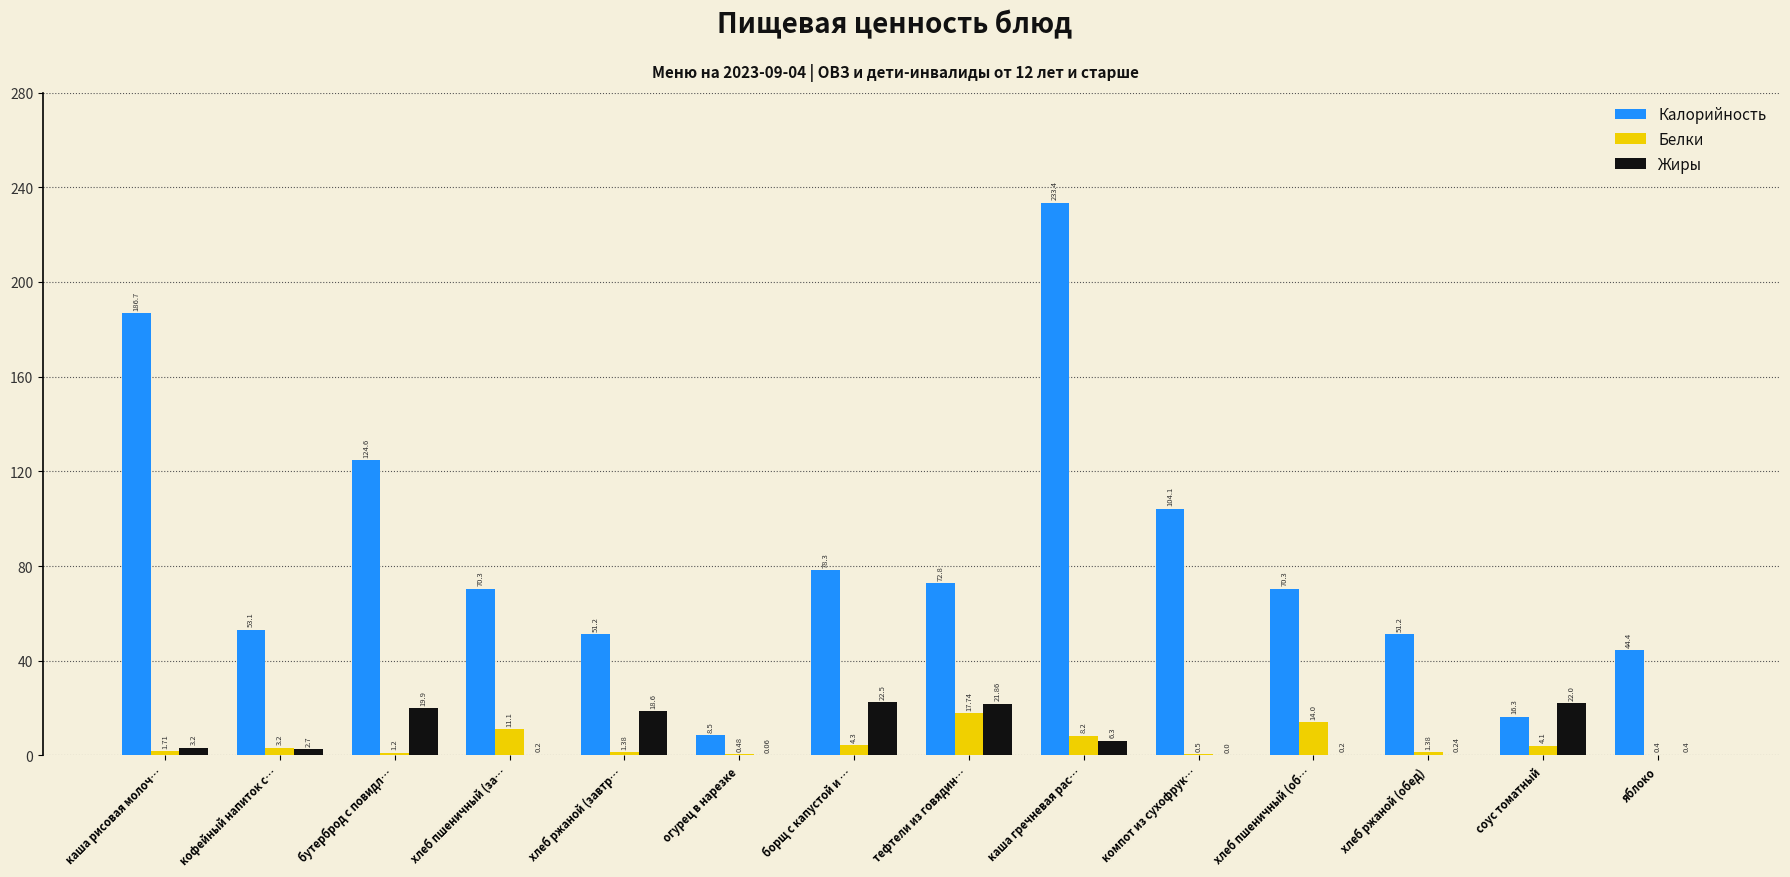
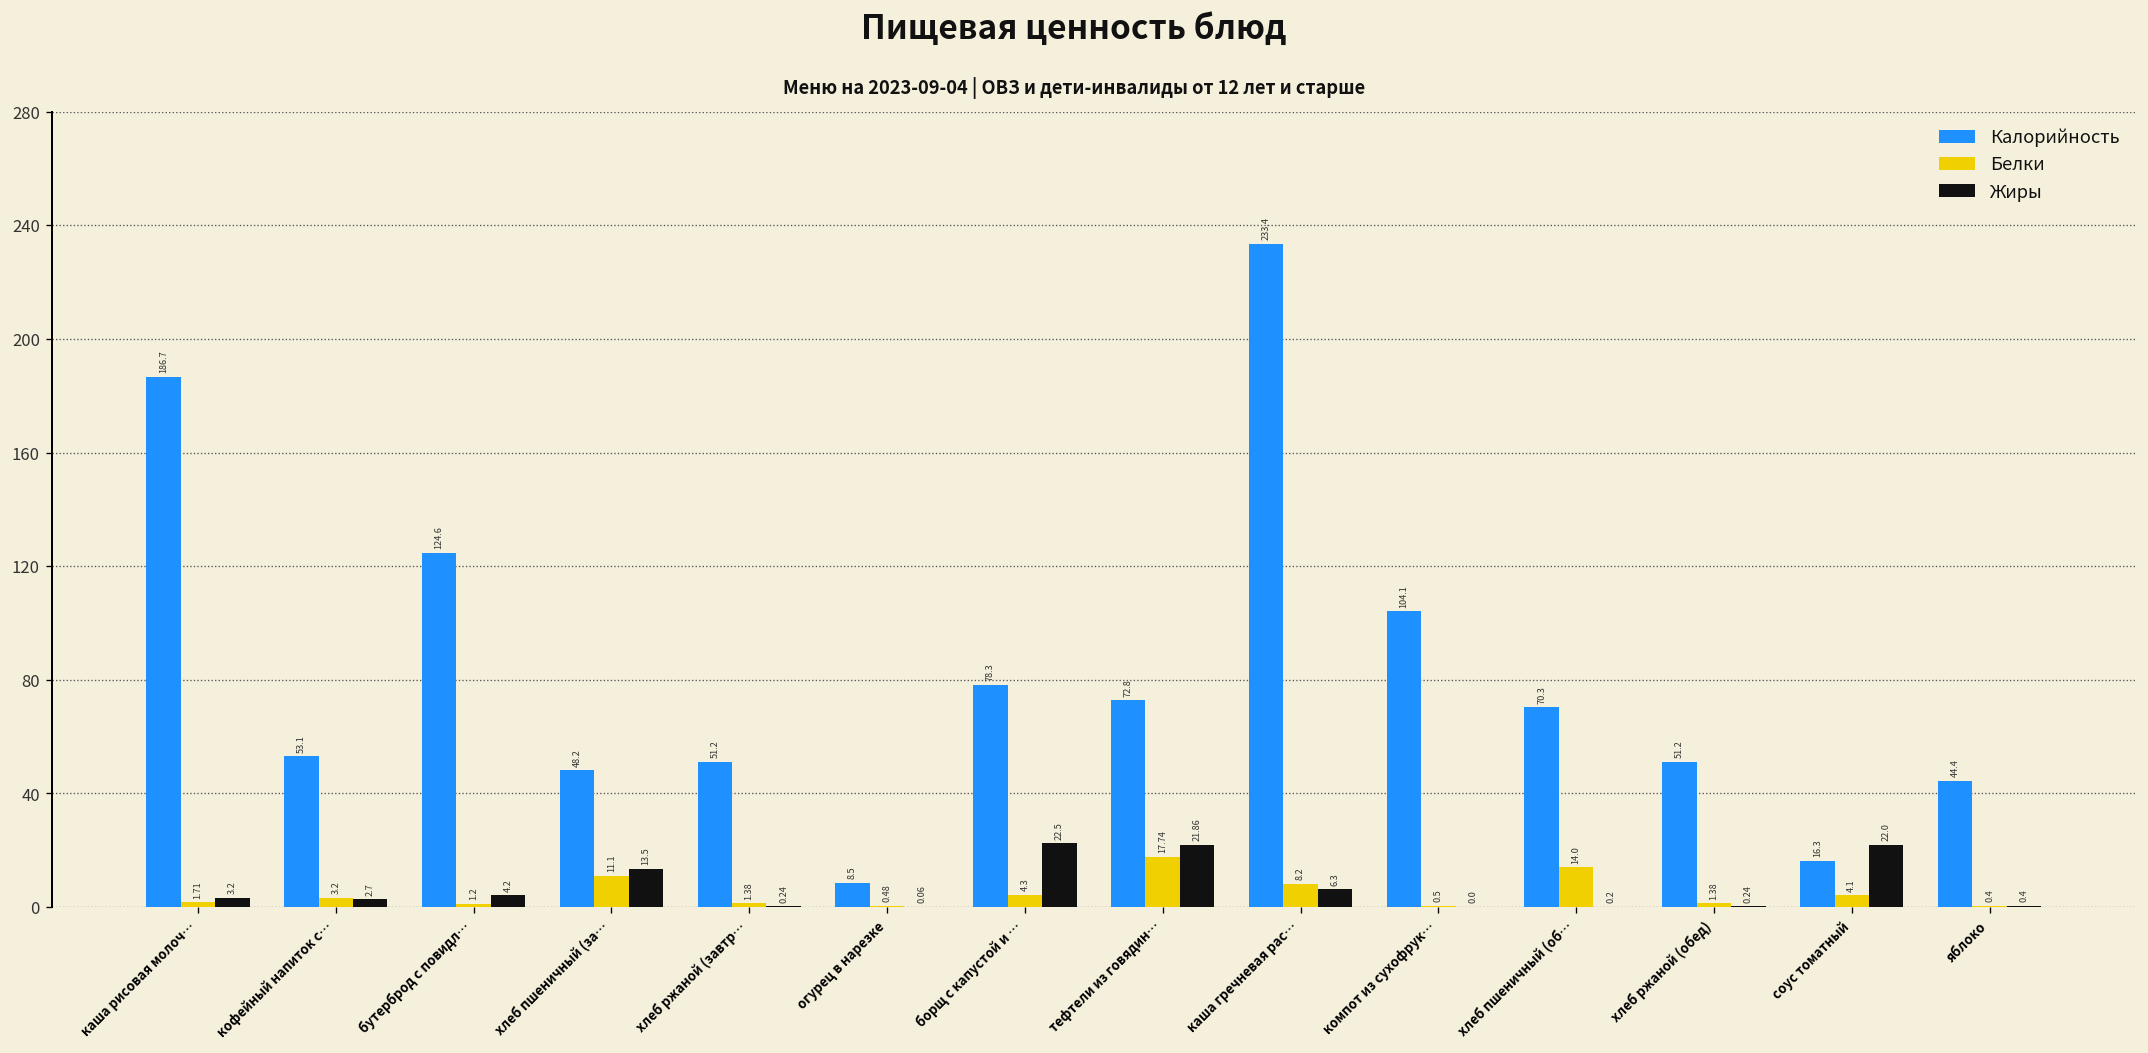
Жиры, бутерброд с повидл…: 19.9 -> 4.2
Калорийность, хлеб пшеничный (за…: 70.3 -> 48.2
Жиры, хлеб пшеничный (за…: 0.2 -> 13.5
Жиры, хлеб ржаной (завтр…: 18.6 -> 0.24
